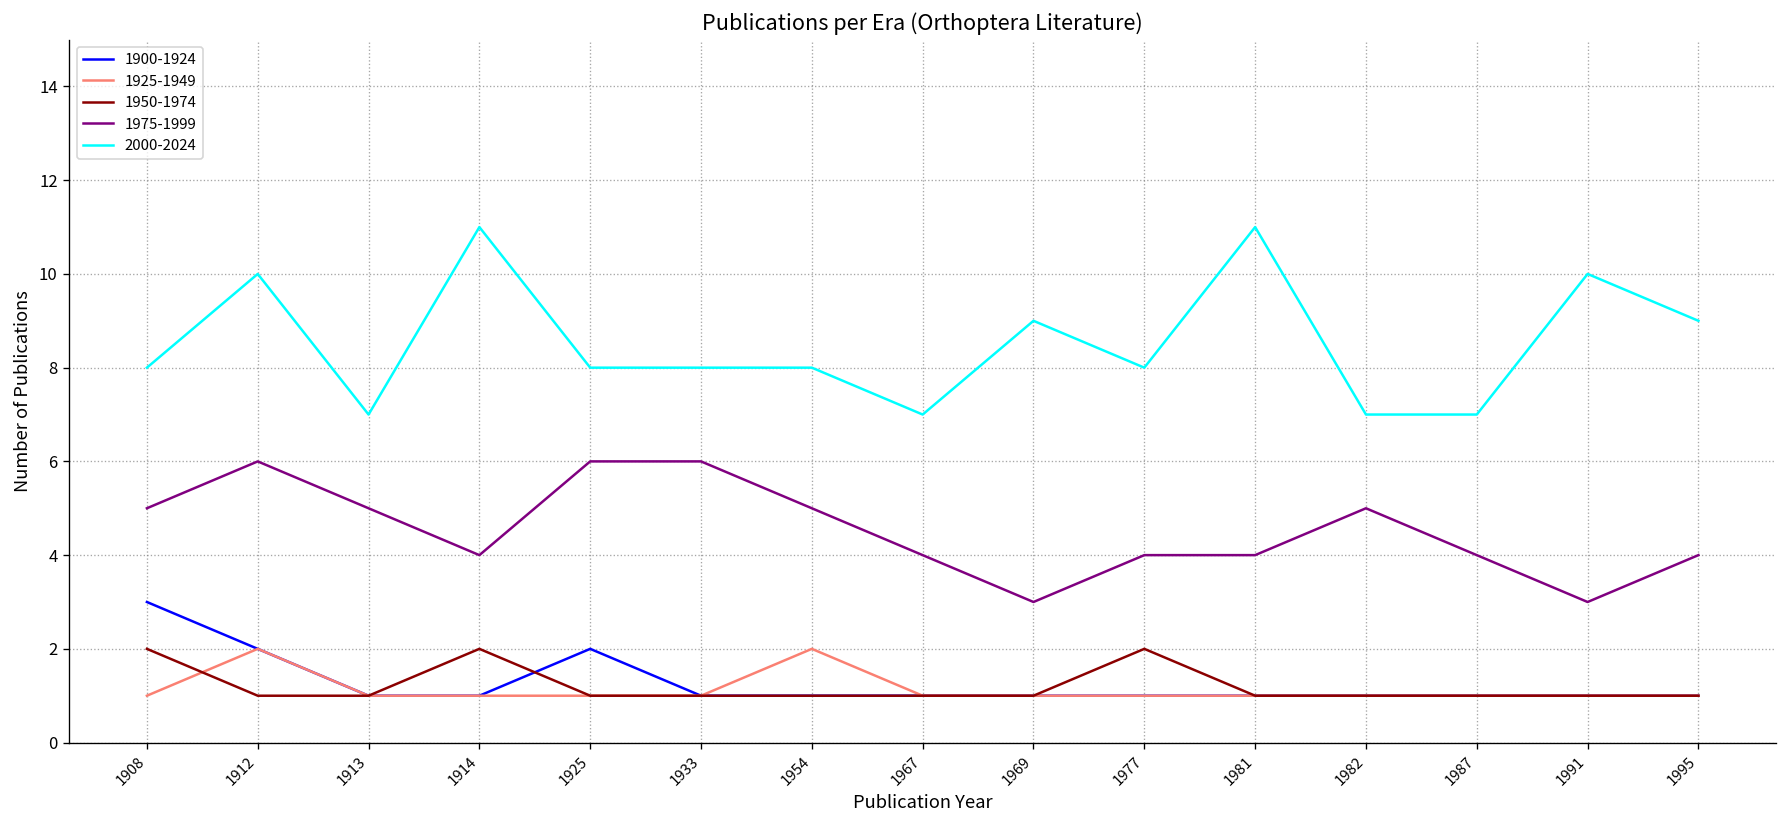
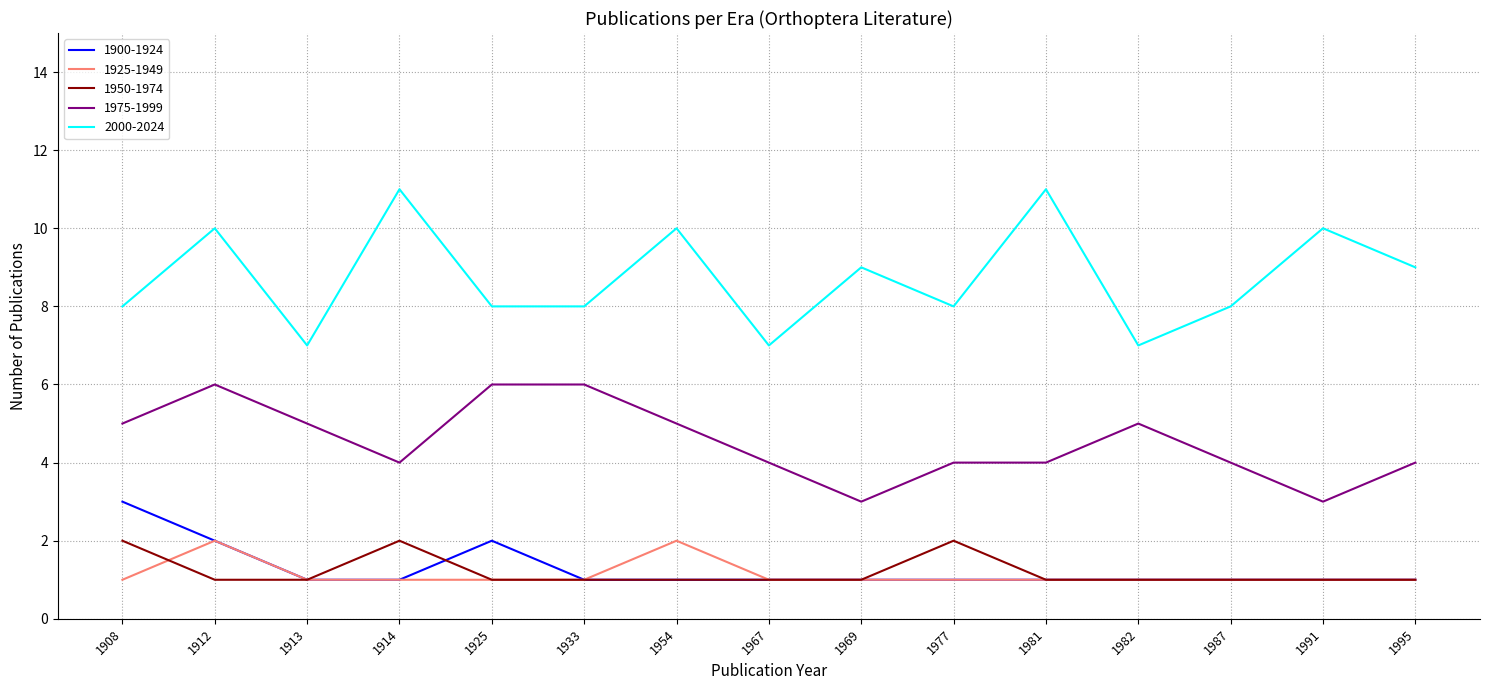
2000-2024, 1954: 8 -> 10
2000-2024, 1987: 7 -> 8
